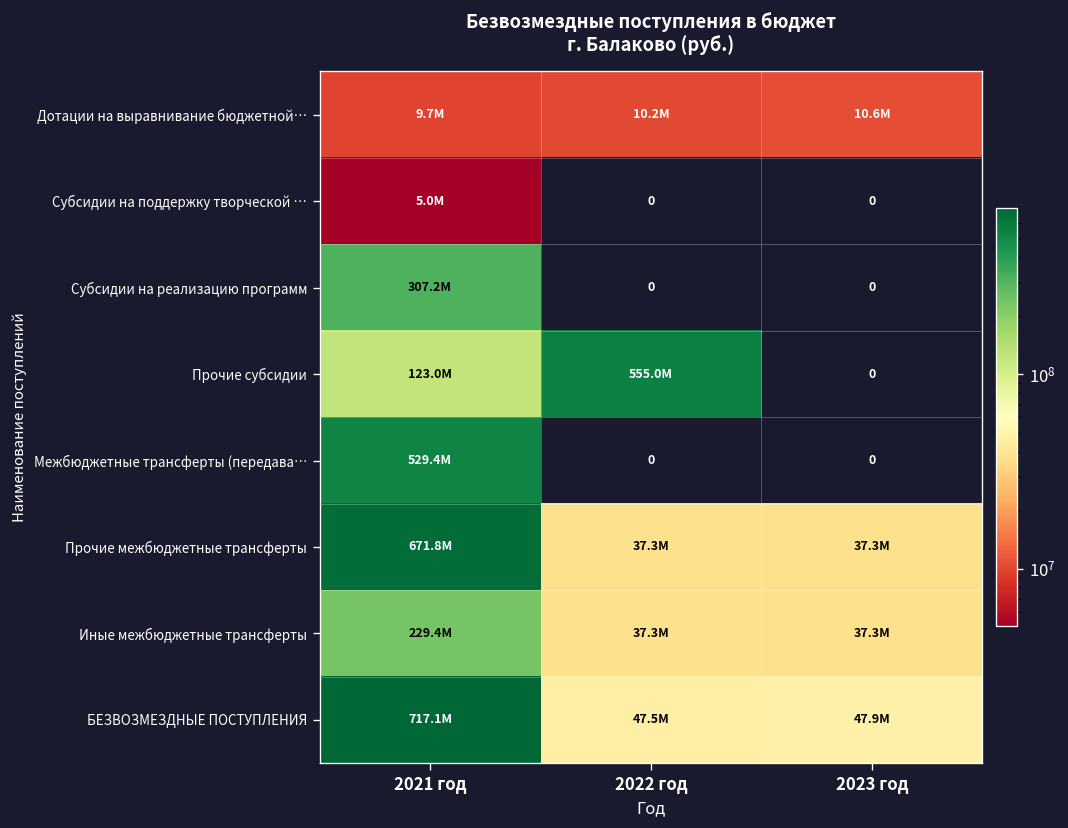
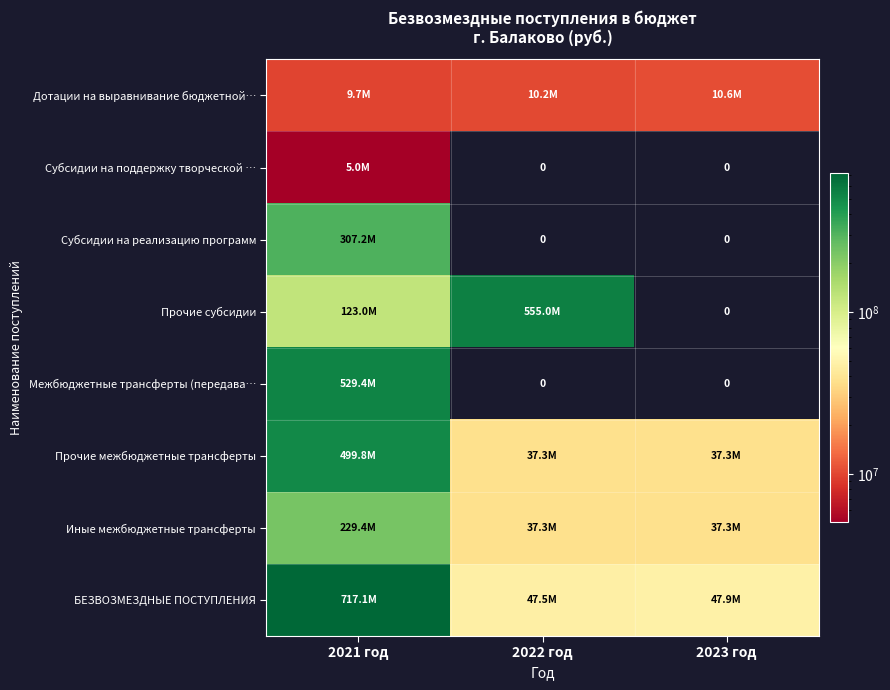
Прочие межбюджетные трансферты, 2021 год: 671.8M -> 499.8M
